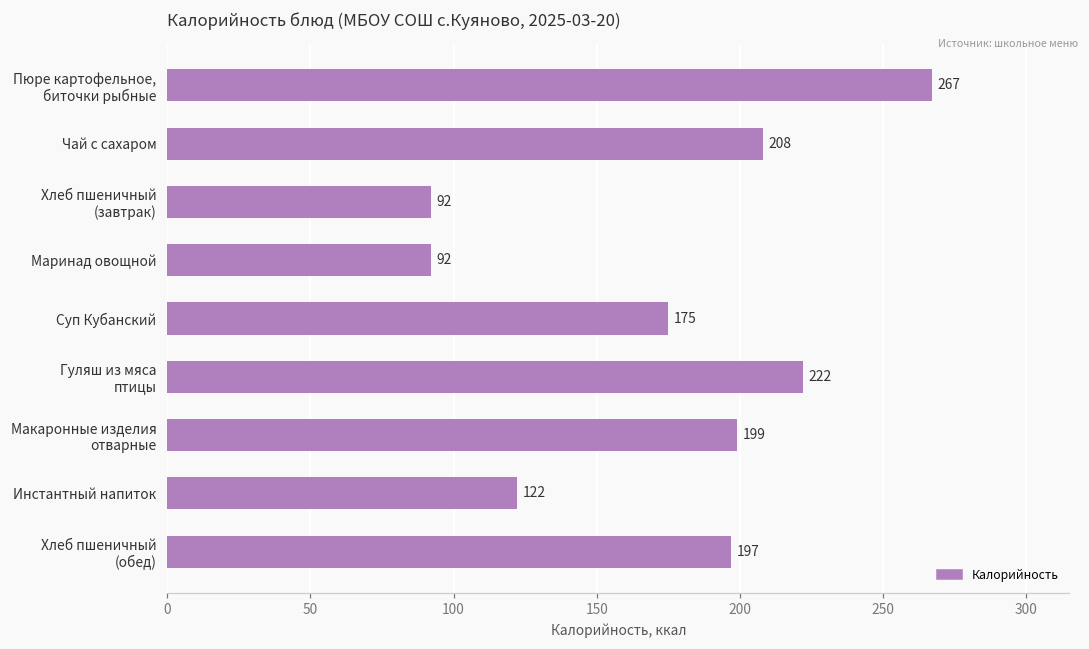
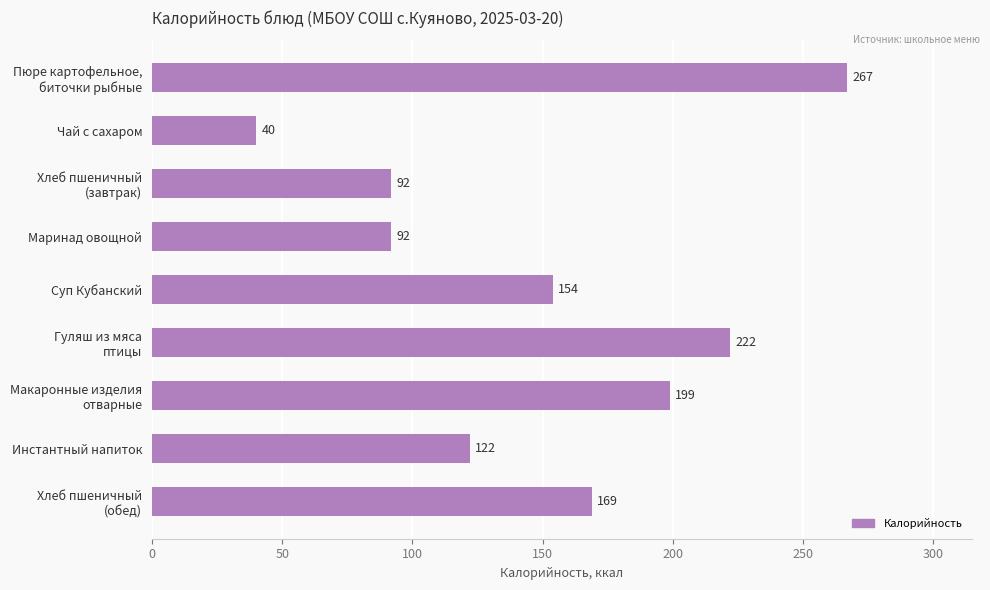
Чай с сахаром: 208 -> 40
Суп Кубанский: 175 -> 154
Хлеб пшеничный (обед): 197 -> 169
